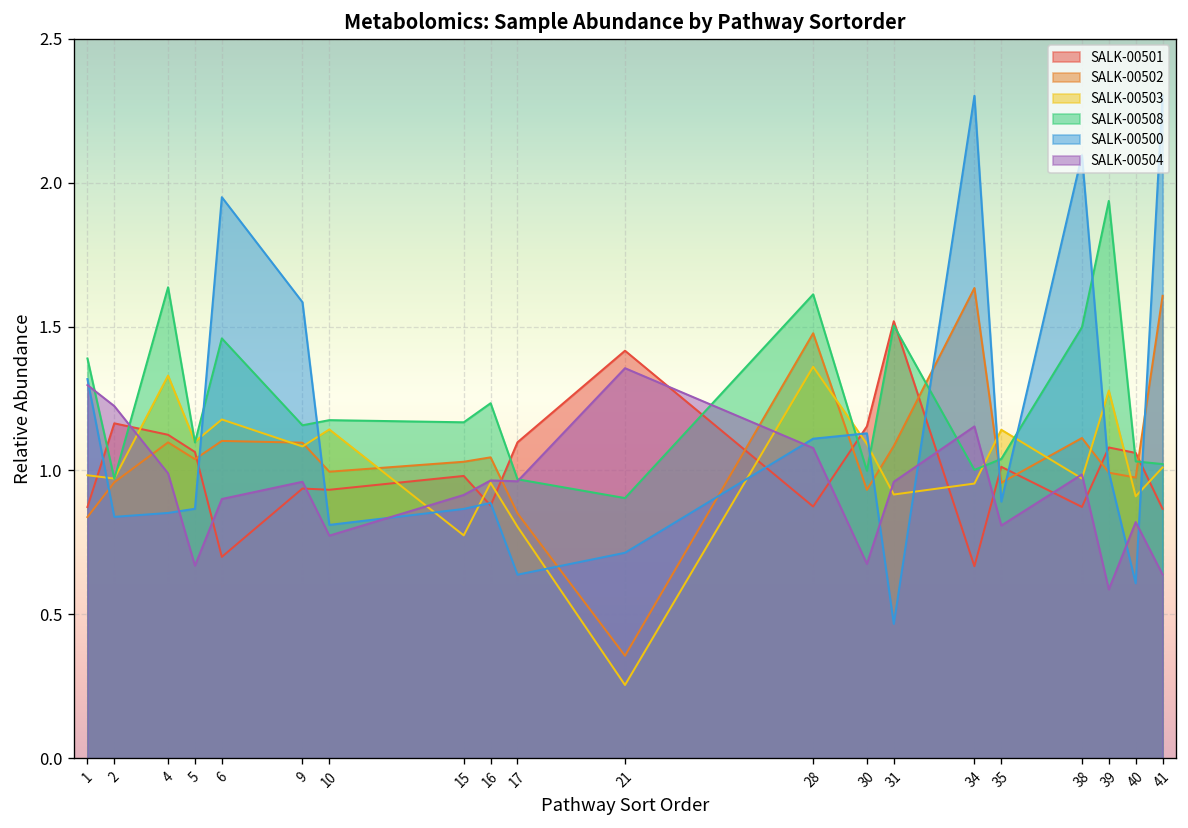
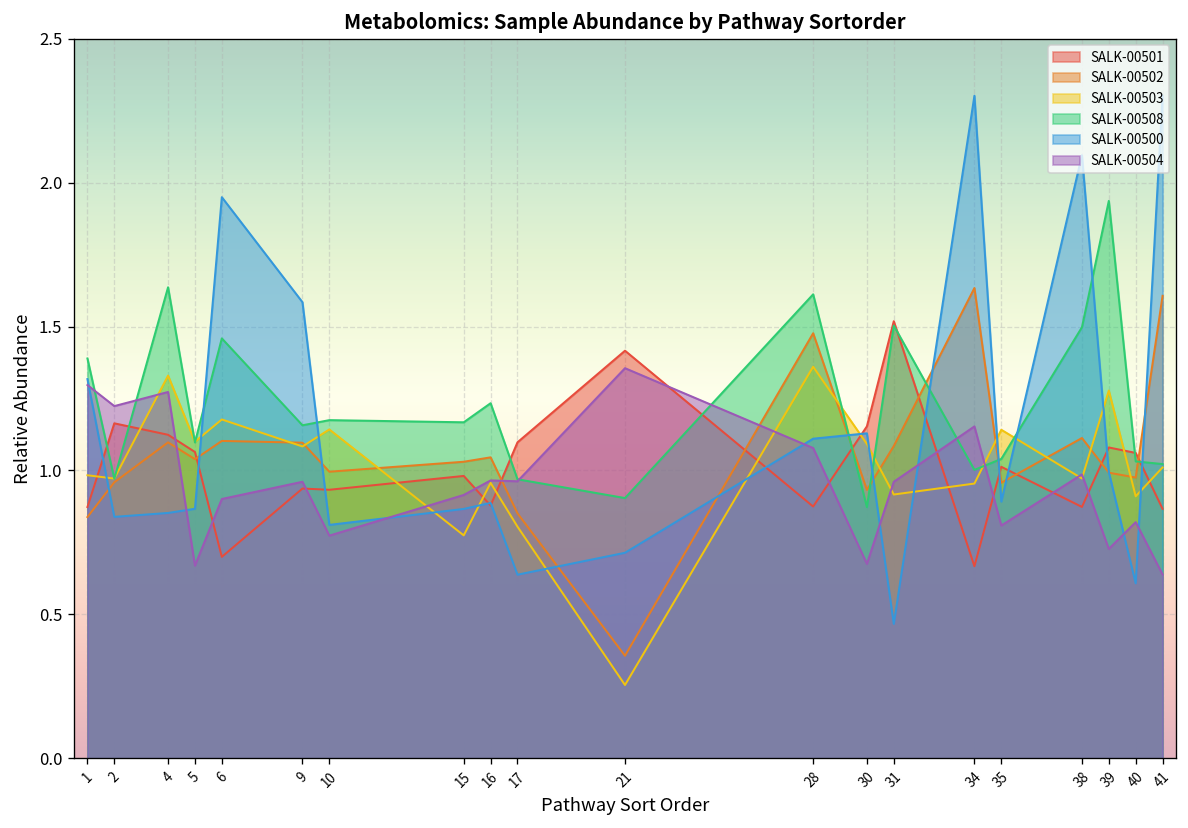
SALK-00504, 4: 0.99 -> 1.27
SALK-00508, 30: 1.00 -> 0.87
SALK-00504, 39: 0.59 -> 0.73
